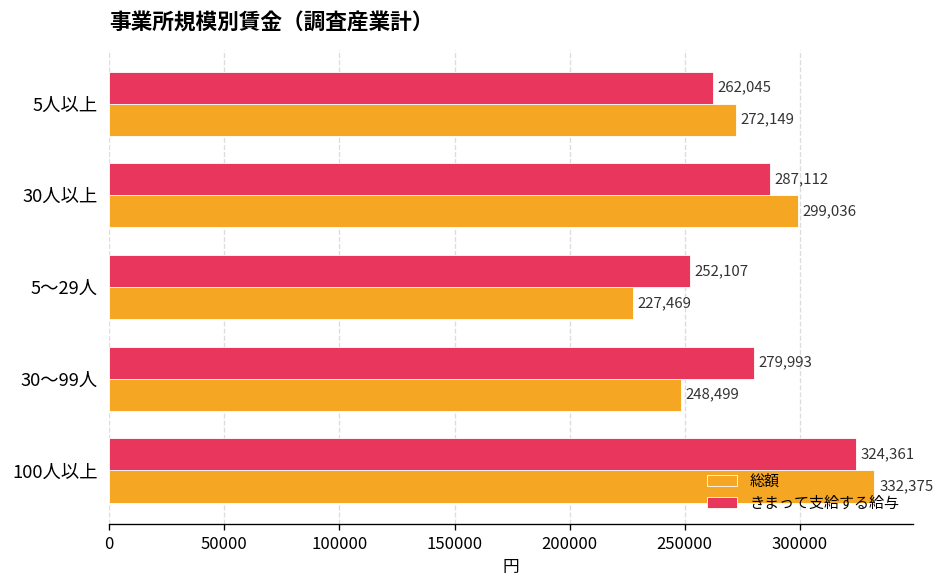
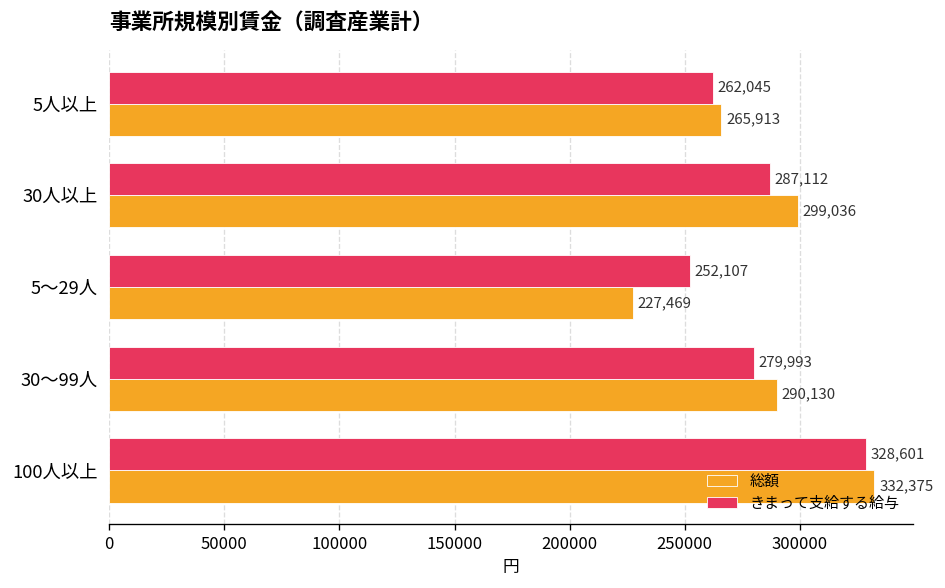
総額, 5人以上: 272,149 -> 265,913
総額, 30～99人: 248,499 -> 290,130
きまって支給する給与, 100人以上: 324,361 -> 328,601
